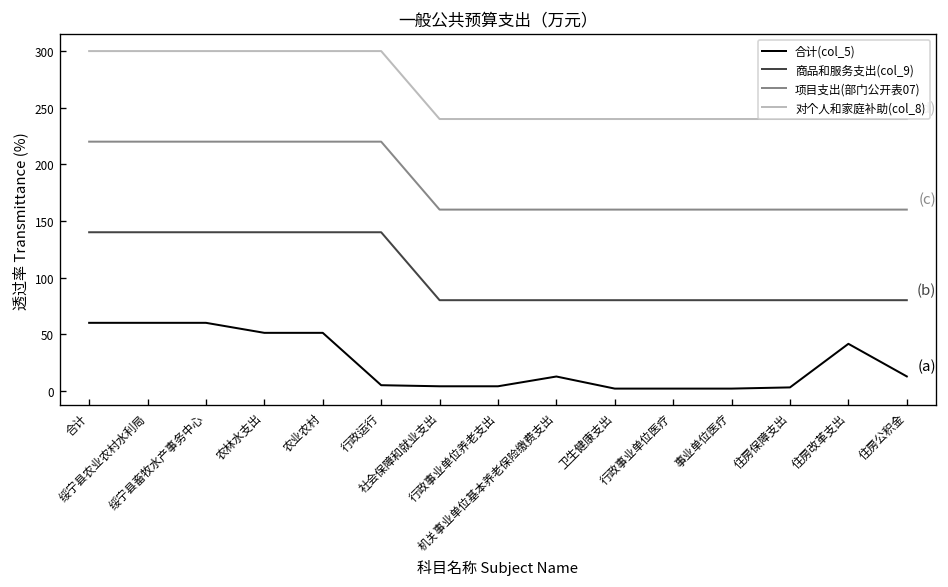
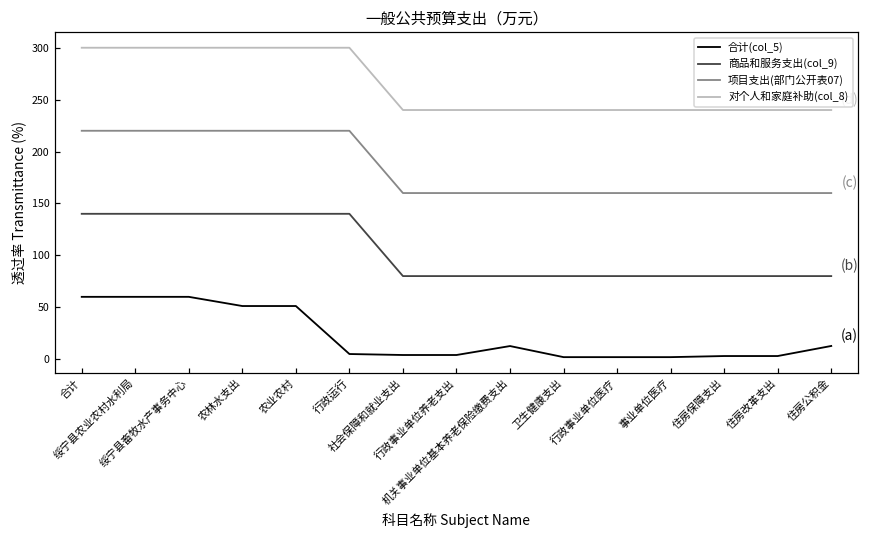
合计(col_5), 住房改革支出: 40 -> 0
